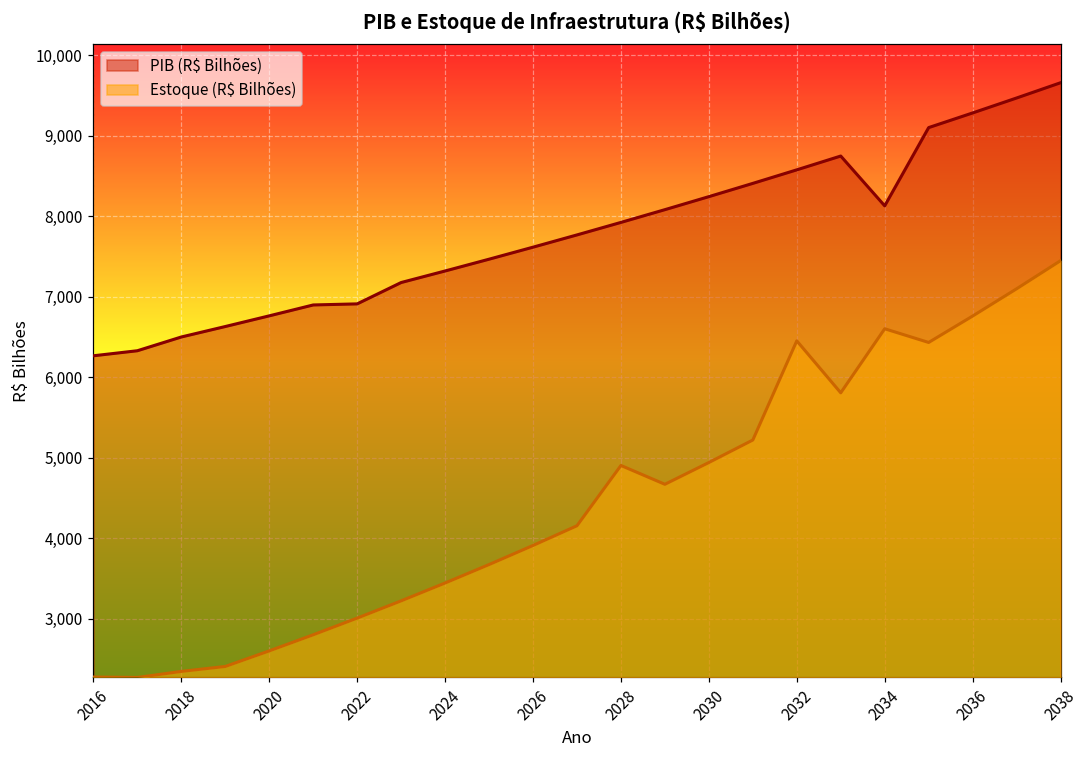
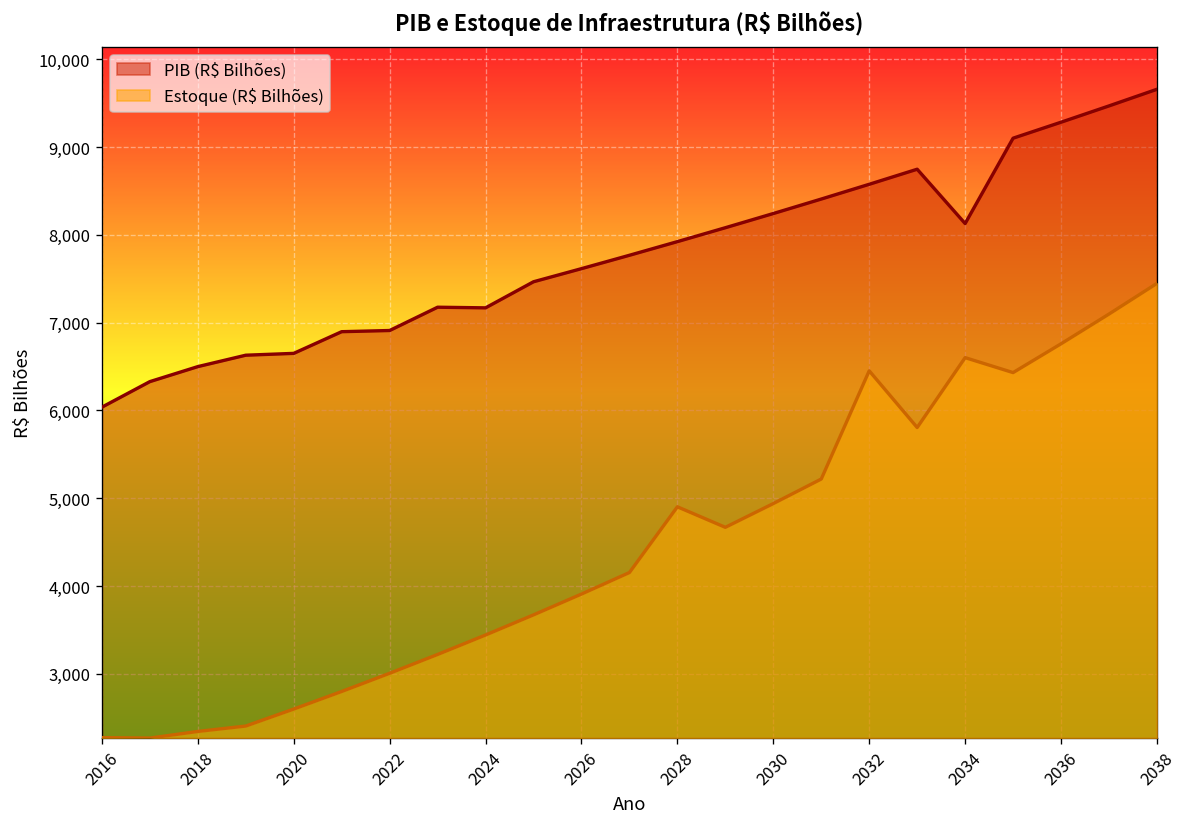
PIB (R$ Bilhões), 2016: 6,300 -> 6,000
PIB (R$ Bilhões), 2020: 6,800 -> 6,700
PIB (R$ Bilhões), 2024: 7,300 -> 7,200
